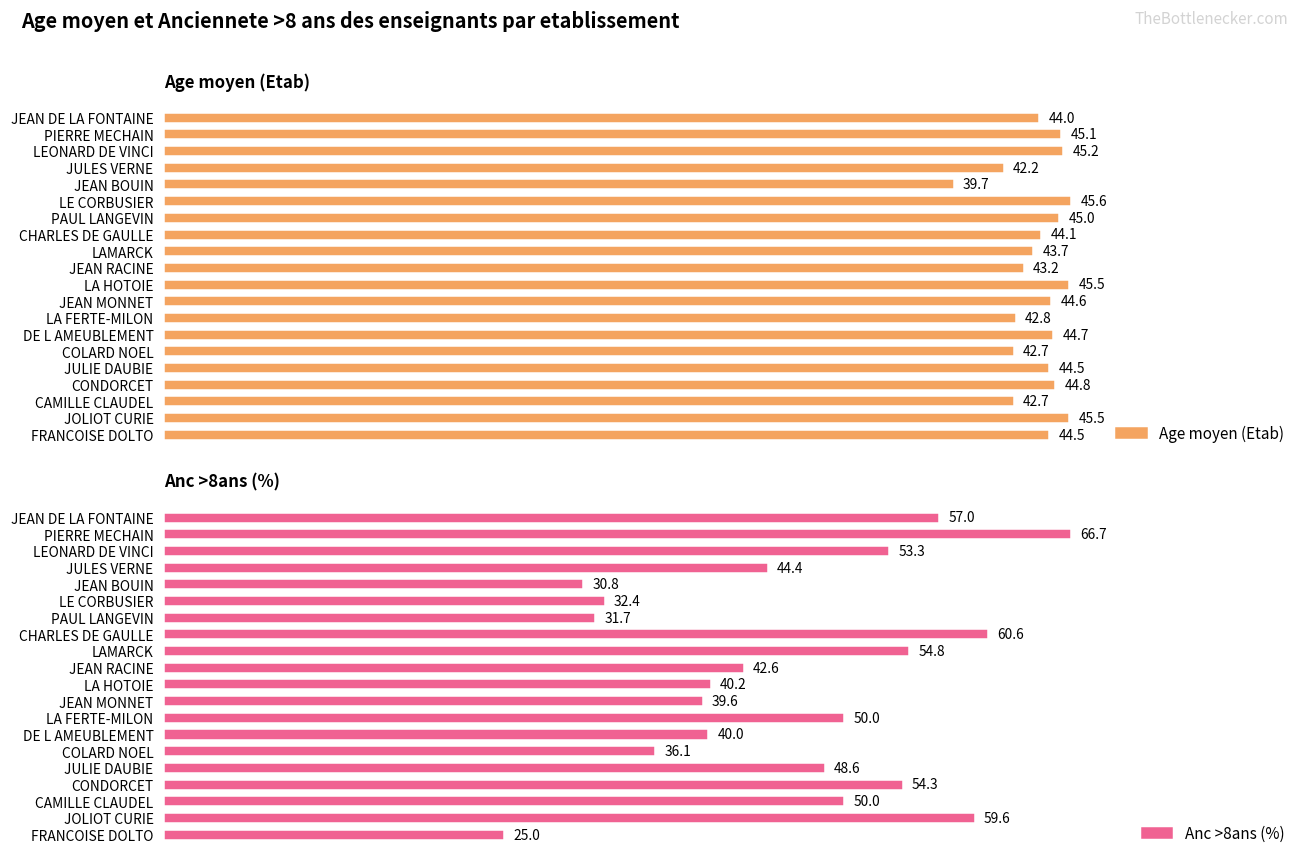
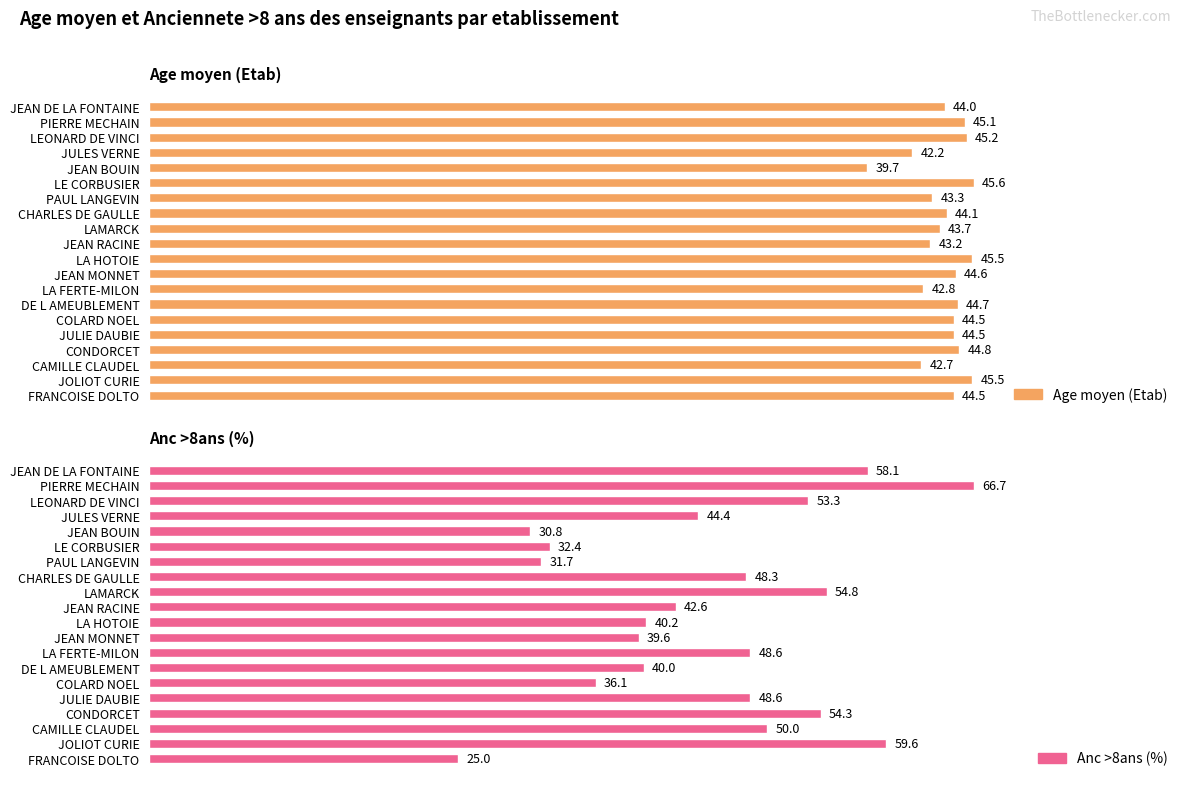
Age moyen (Etab), PAUL LANGEVIN: 45.0 -> 43.3
Age moyen (Etab), COLARD NOEL: 42.7 -> 44.5
Anc >8ans (%), JEAN DE LA FONTAINE: 57.0 -> 58.1
Anc >8ans (%), CHARLES DE GAULLE: 60.6 -> 48.3
Anc >8ans (%), LA FERTE-MILON: 50.0 -> 48.6
